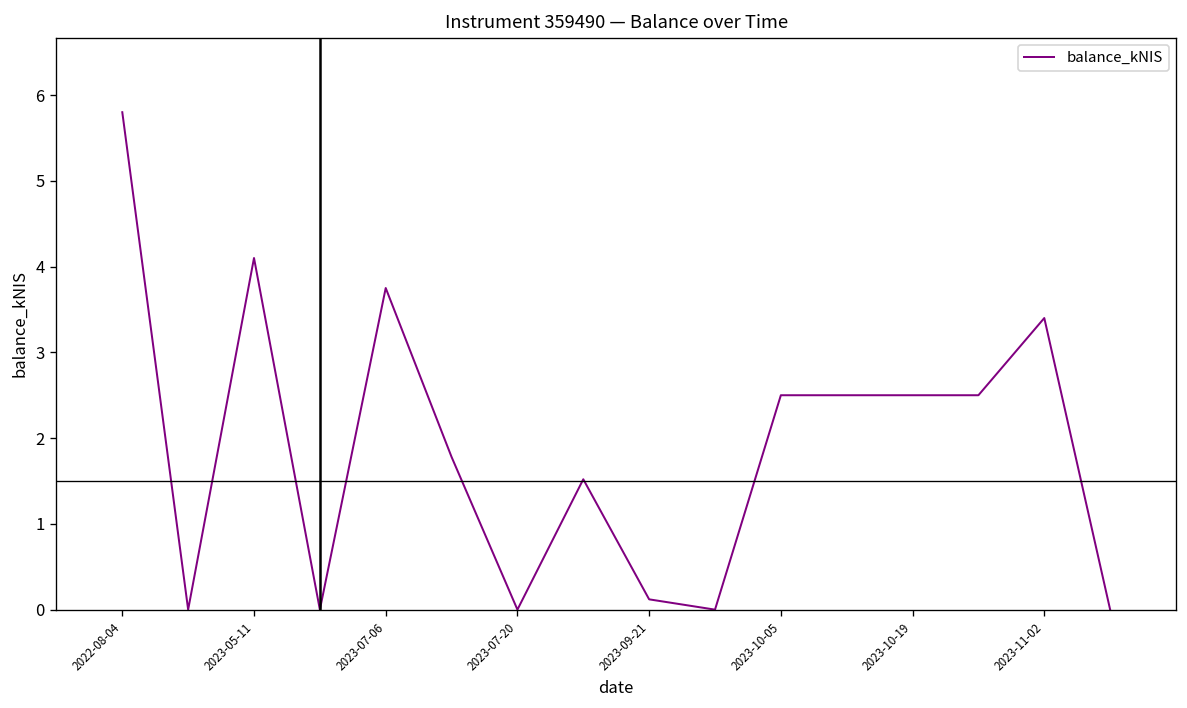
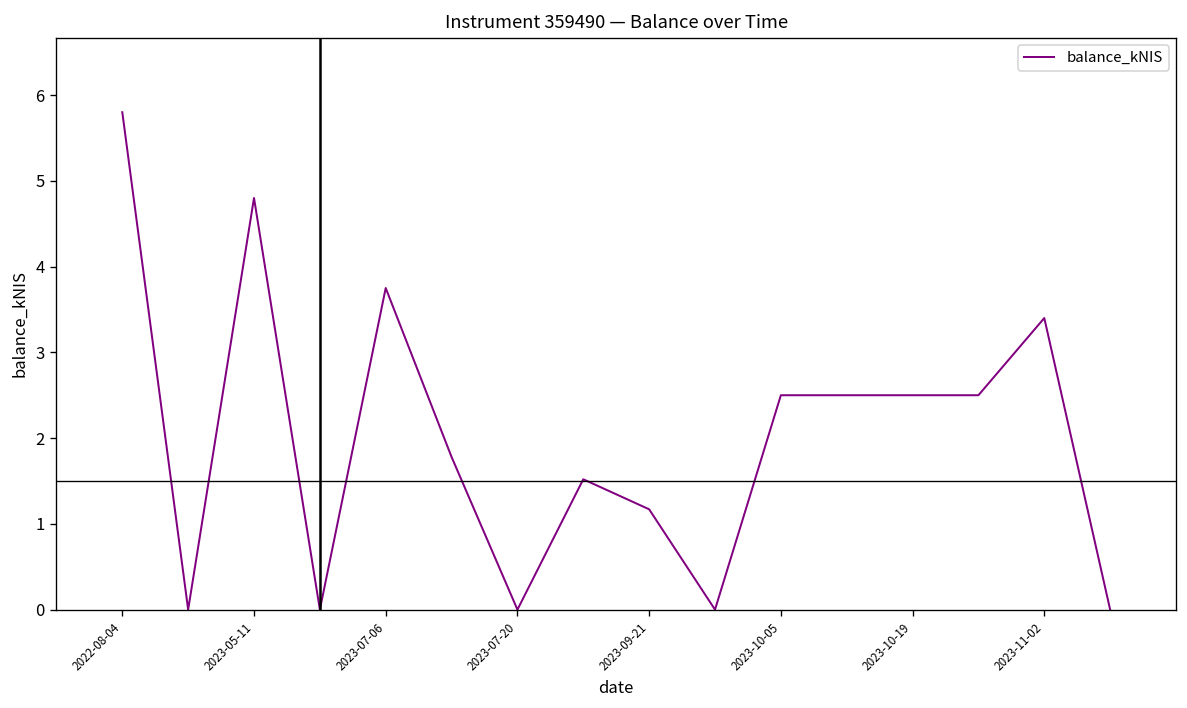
2023-05-11: 4.1 -> 4.8
2023-09-21: 0.1 -> 1.2
